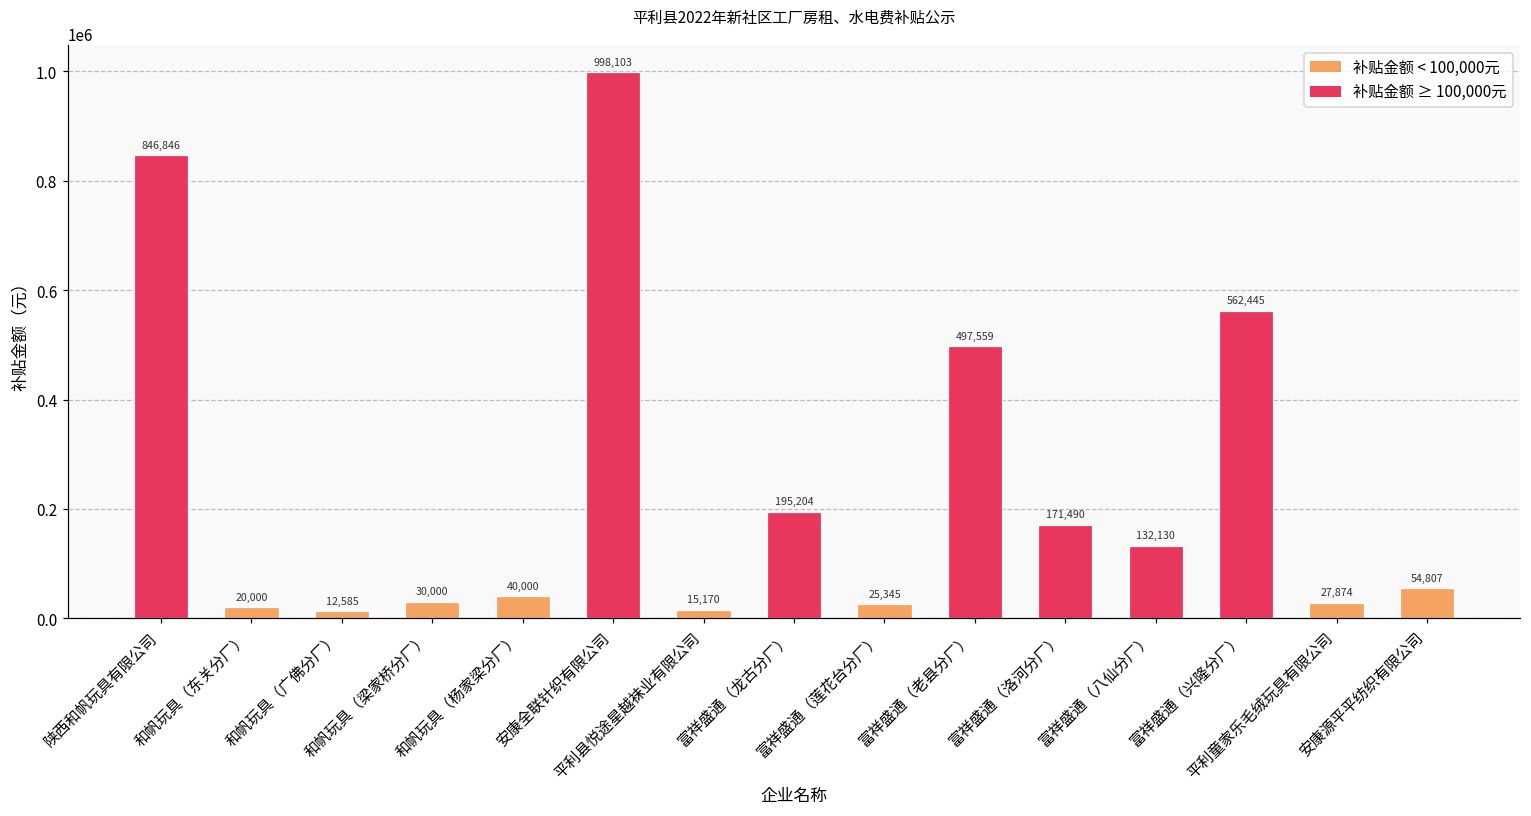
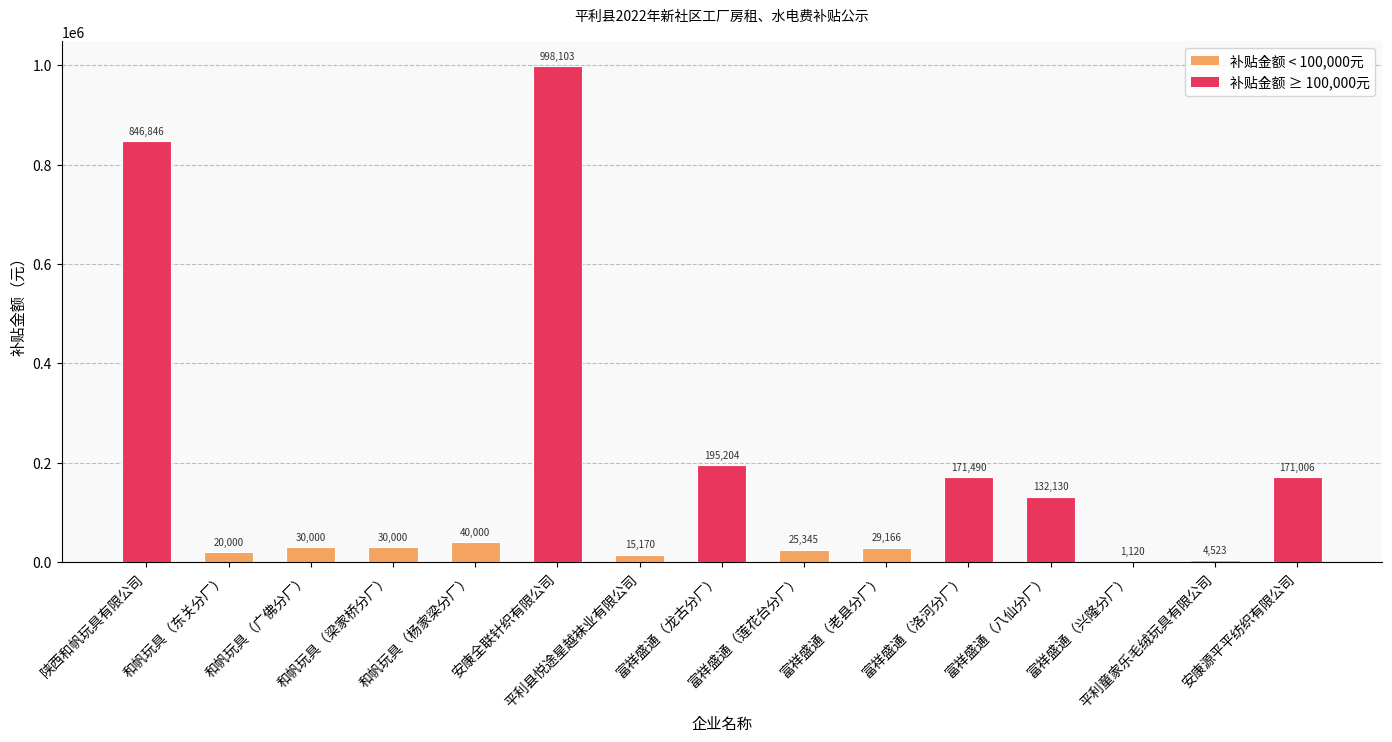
和帆玩具（广佛分厂）: 12,585 -> 30,000
富祥盛通（老县分厂）: 497,559 -> 29,166
富祥盛通（兴隆分厂）: 562,445 -> 1,120
平利童家乐毛绒玩具有限公司: 27,874 -> 4,523
安康源平平纺织有限公司: 54,807 -> 171,006
